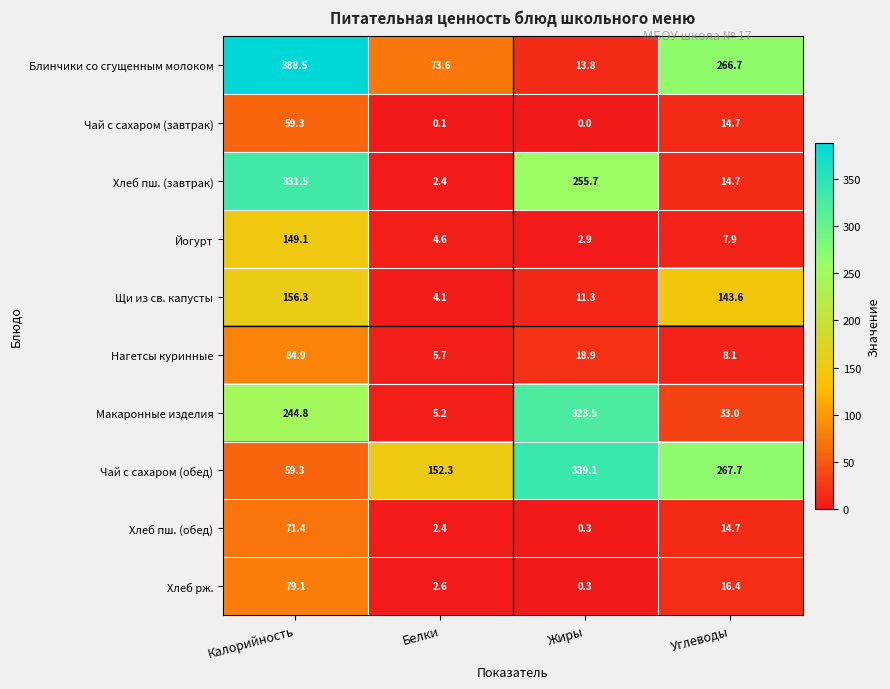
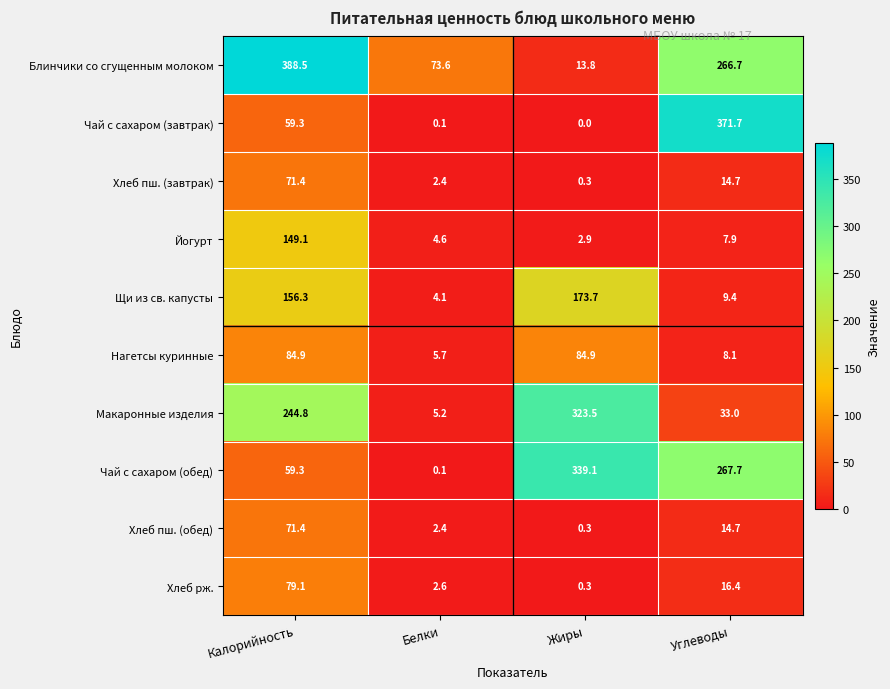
Чай с сахаром (завтрак), Углеводы: 14.7 -> 371.7
Хлеб пш. (завтрак), Калорийность: 331.5 -> 71.4
Хлеб пш. (завтрак), Жиры: 255.7 -> 0.3
Щи из св. капусты, Жиры: 11.3 -> 173.7
Щи из св. капусты, Углеводы: 143.6 -> 9.4
Нагетсы куринные, Жиры: 18.9 -> 84.9
Чай с сахаром (обед), Белки: 152.3 -> 0.1
